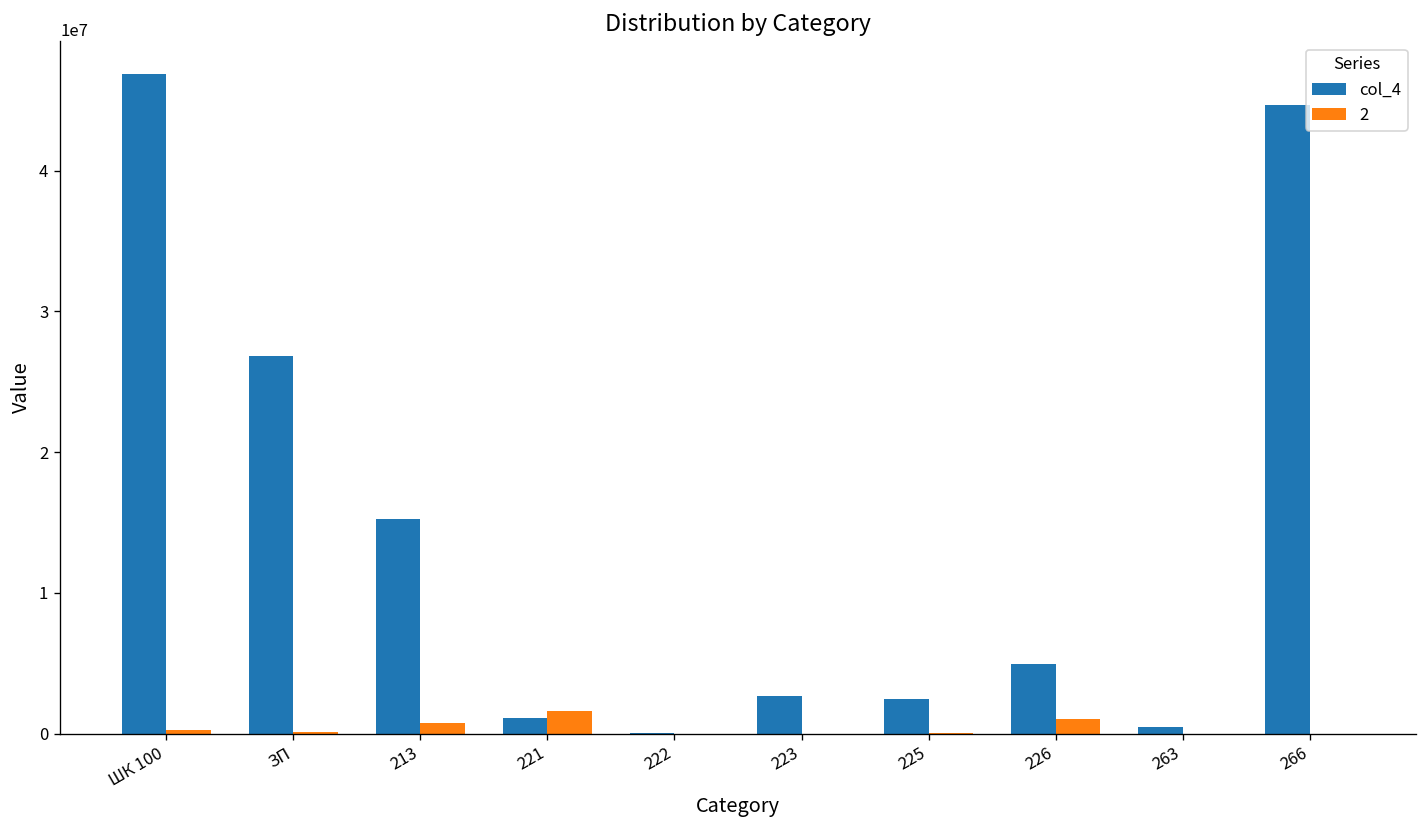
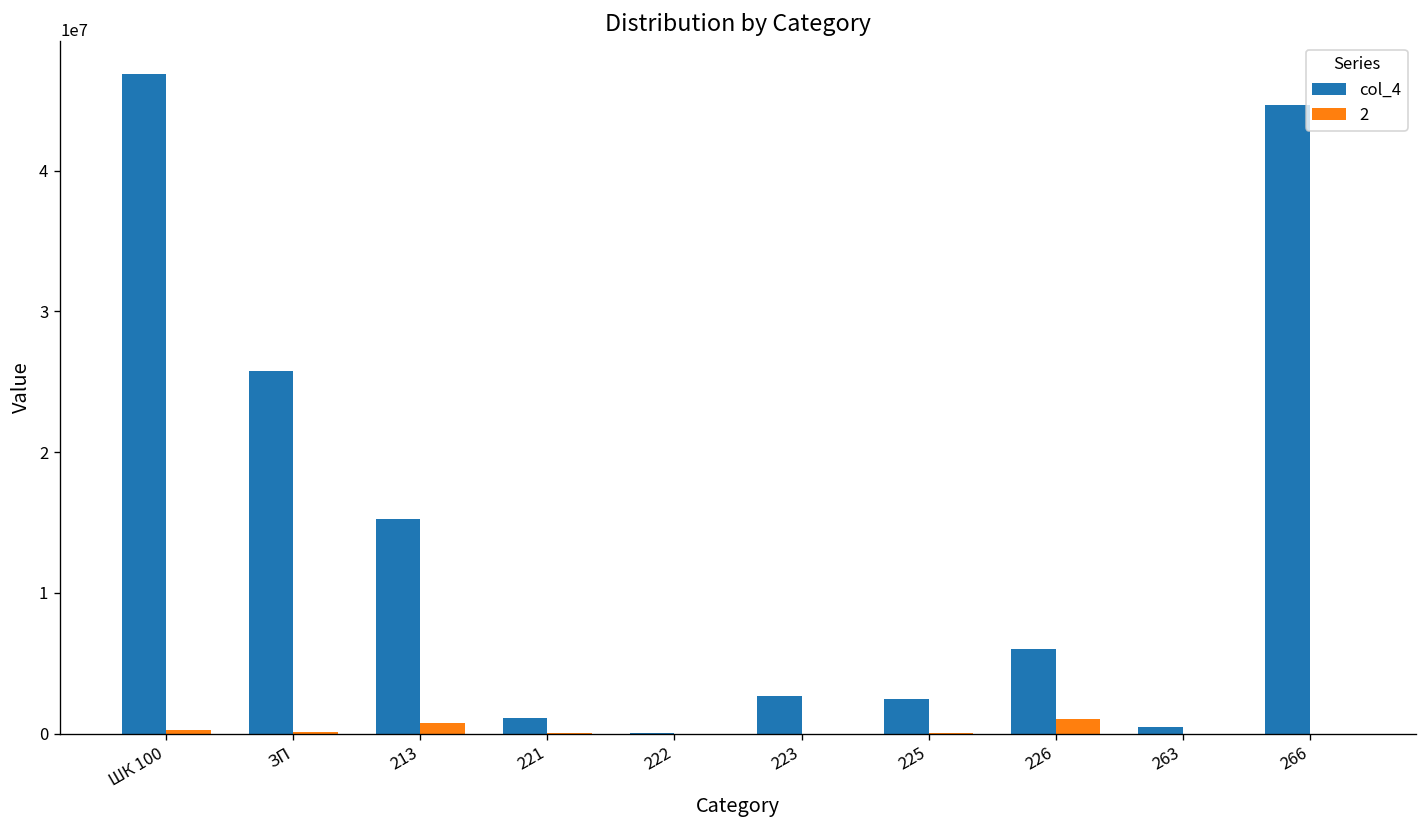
col_4, ЗП: 26800000 -> 25700000
2, 221: 1600000 -> 0
col_4, 226: 4900000 -> 6000000
